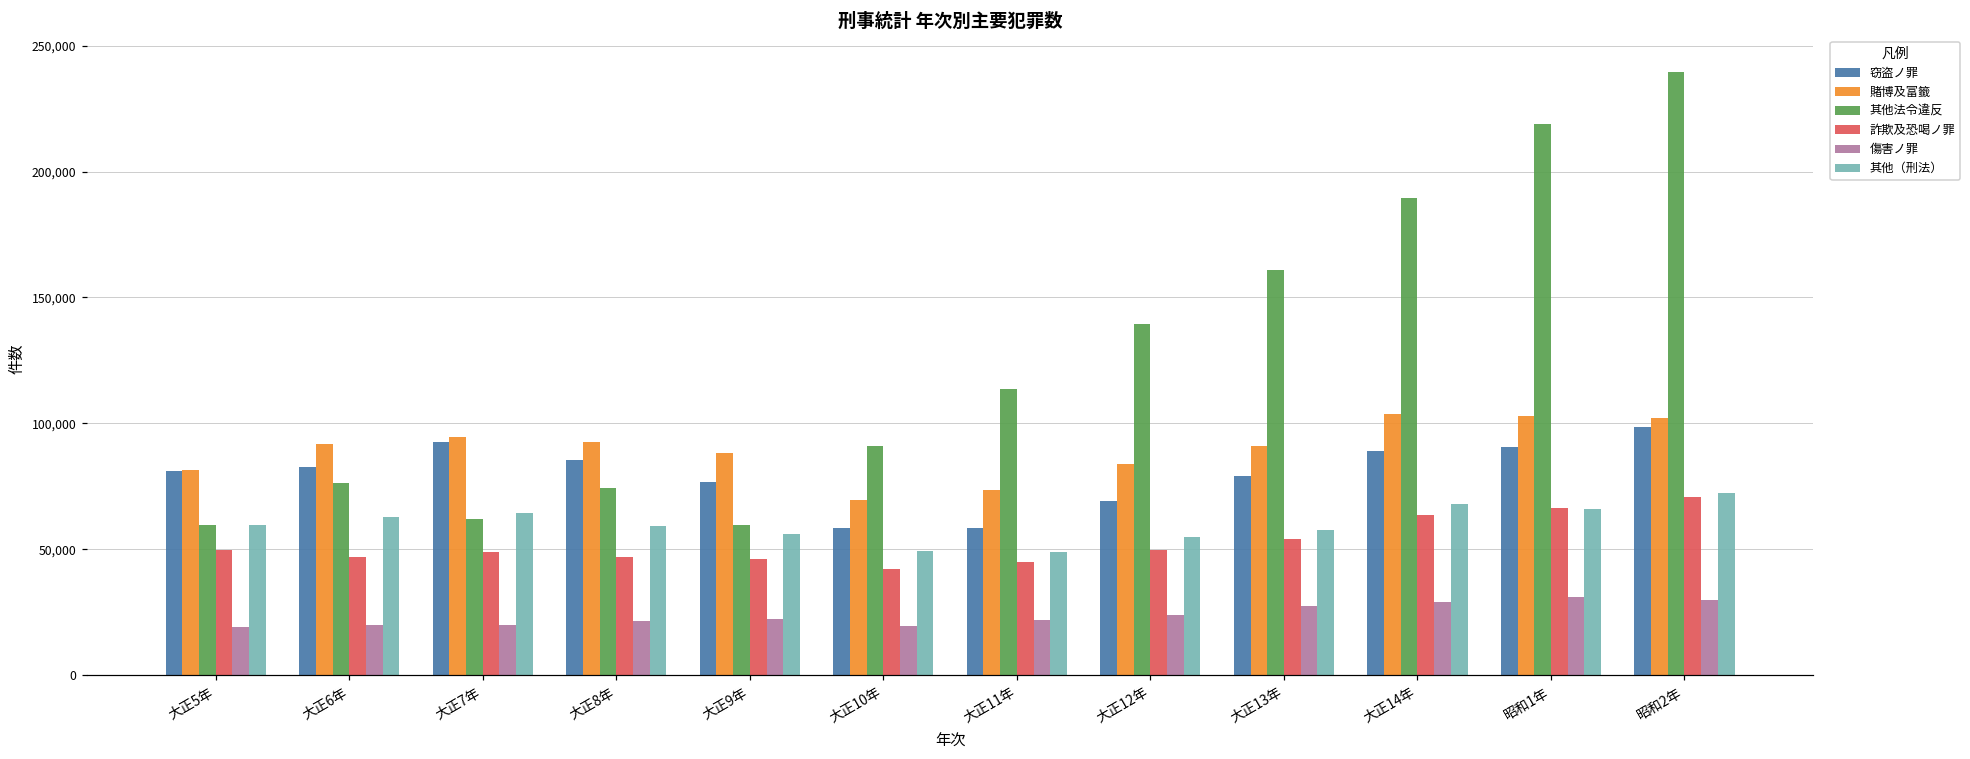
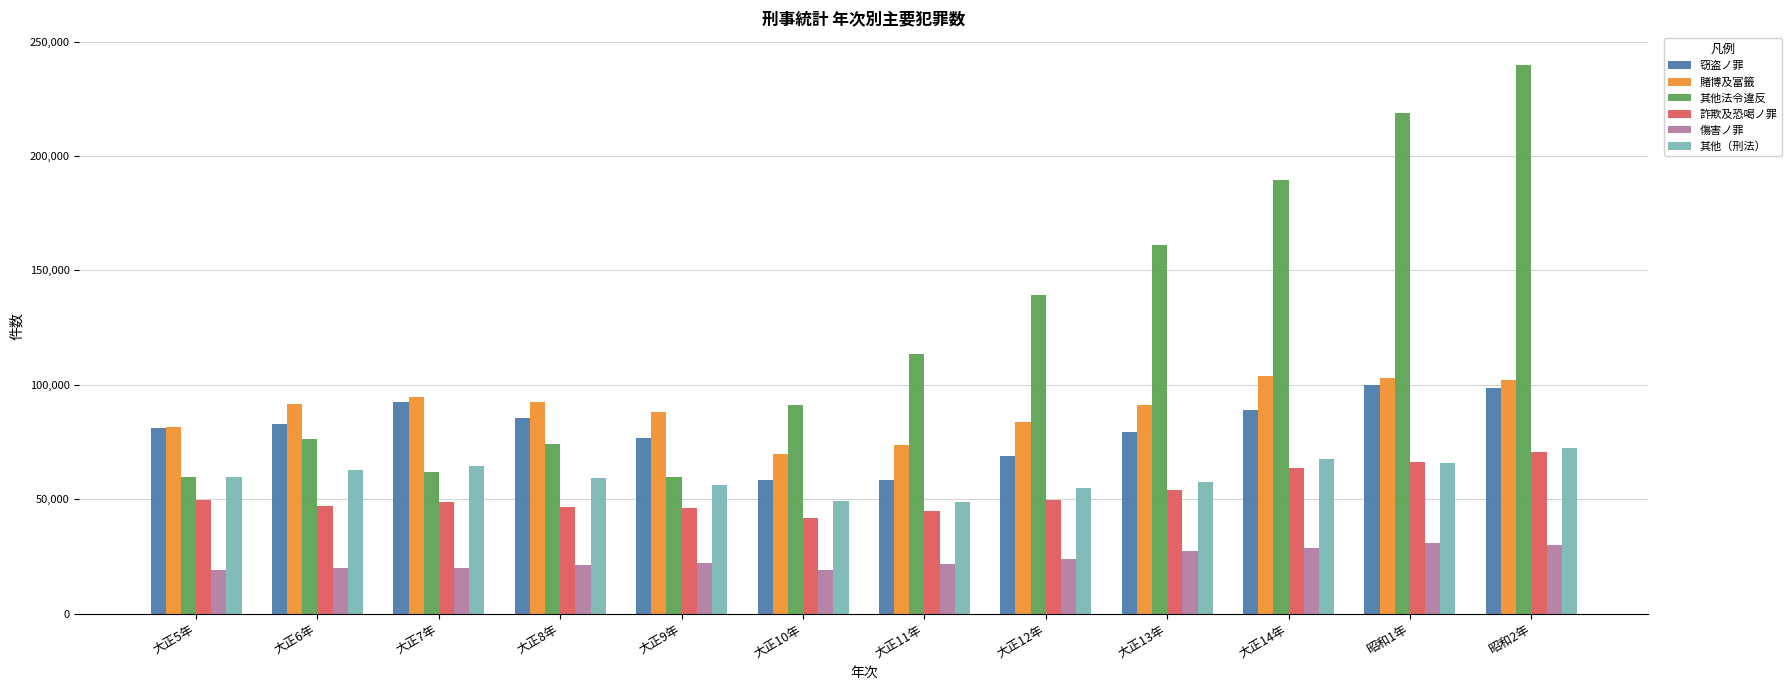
窃盗ノ罪, 昭和1年: 91,000 -> 100,000
